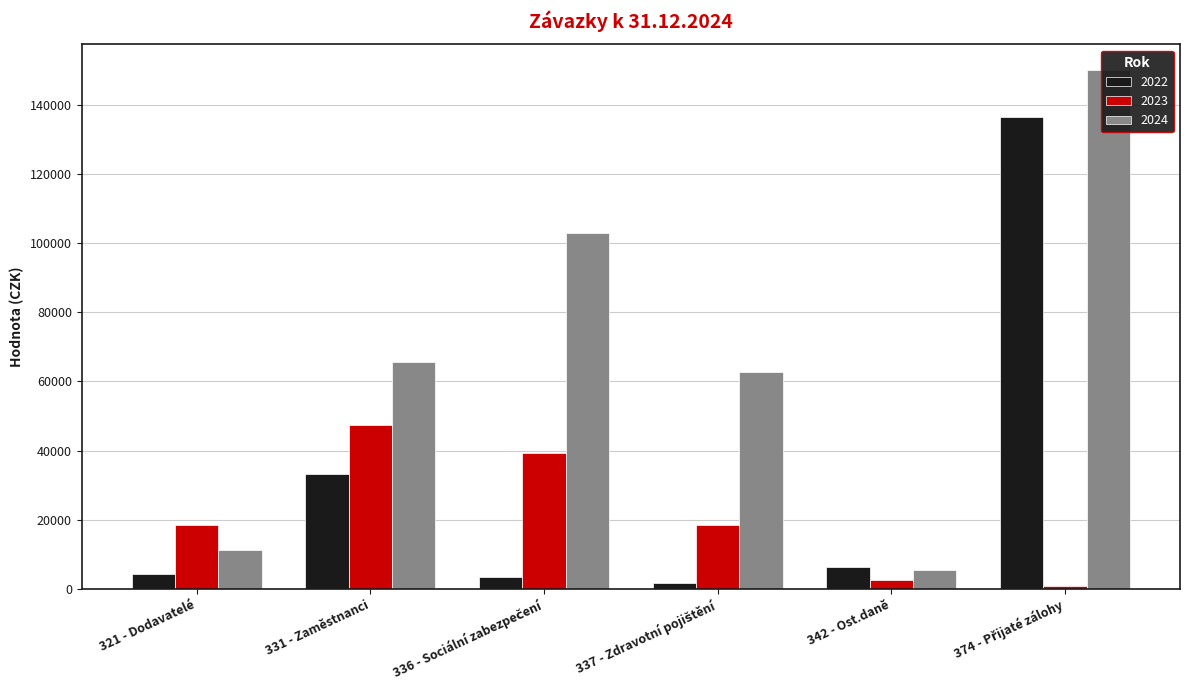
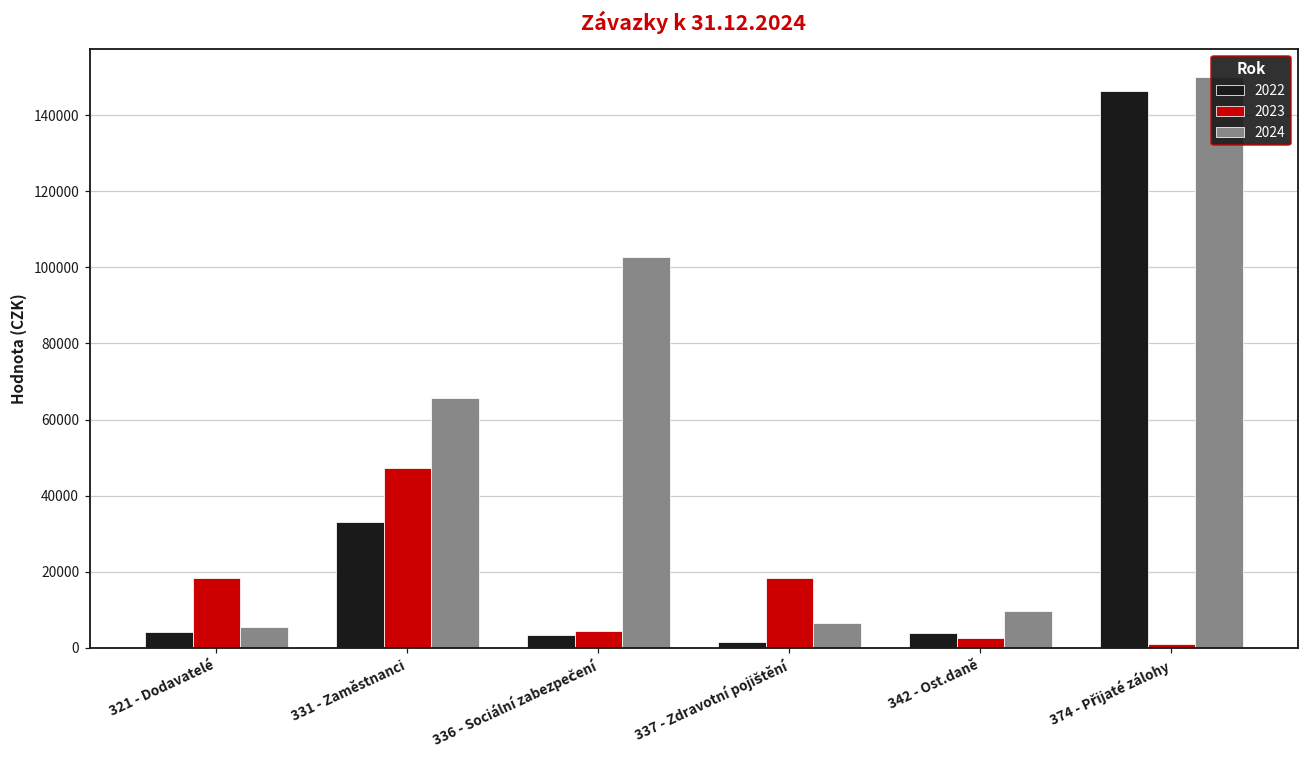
2024, 321 - Dodavatelé: 11000 -> 5000
2023, 336 - Sociální zabezpečení: 39000 -> 4000
2024, 337 - Zdravotní pojištění: 63000 -> 7000
2022, 342 - Ost.daně: 6000 -> 4000
2024, 342 - Ost.daně: 6000 -> 10000
2022, 374 - Přijaté zálohy: 136000 -> 146000
